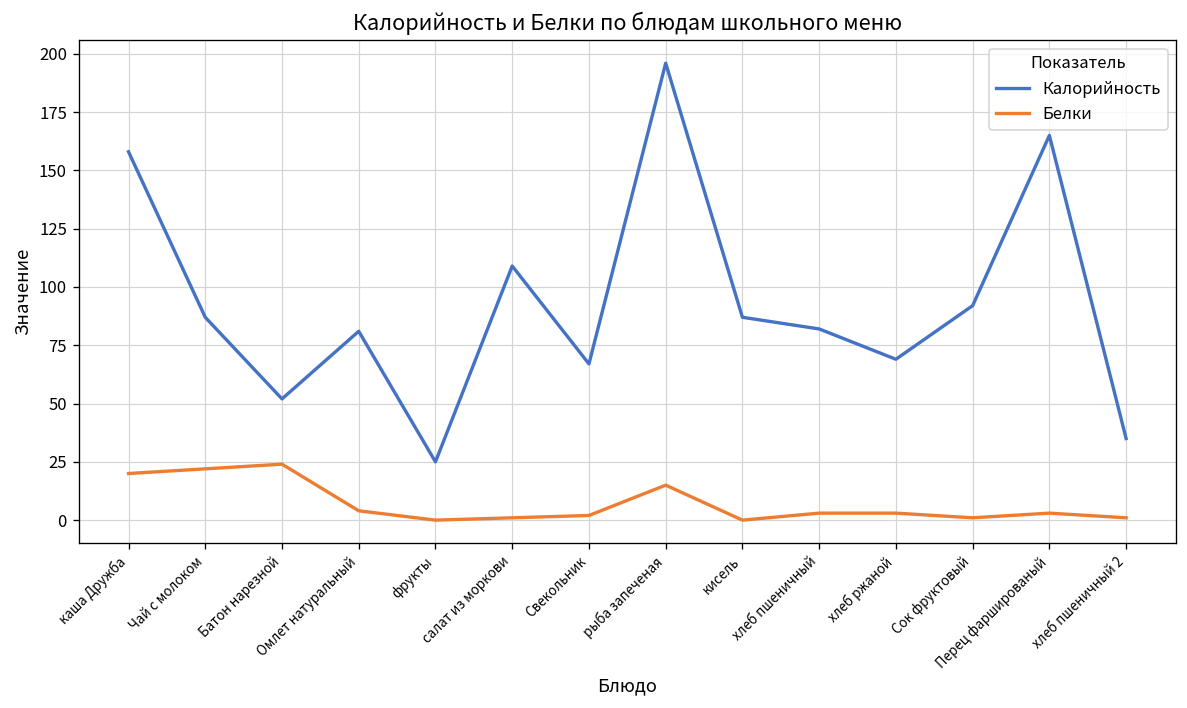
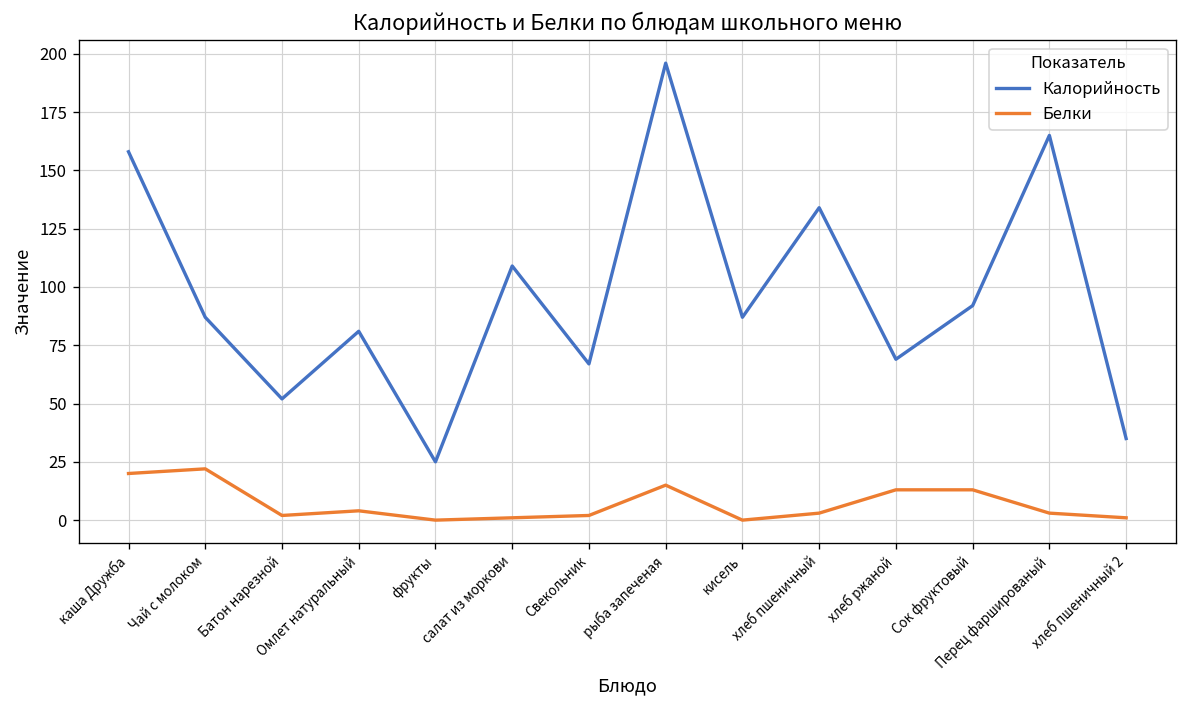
Белки, Батон нарезной: 24 -> 2
Калорийность, хлеб пшеничный: 82 -> 134
Белки, хлеб ржаной: 3 -> 13
Белки, Сок фруктовый: 1 -> 13
